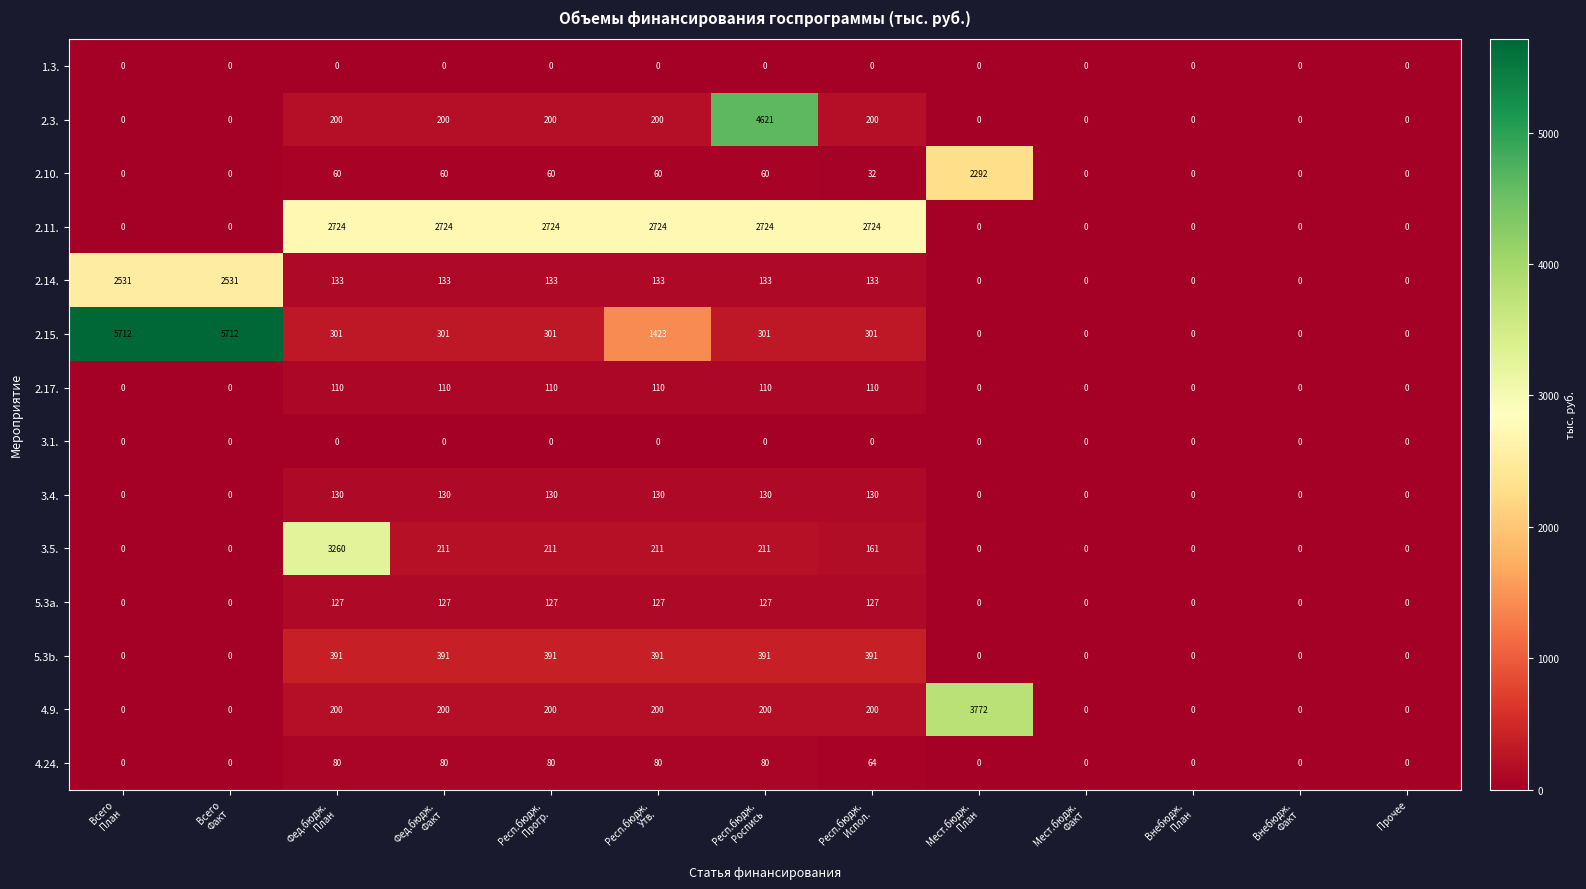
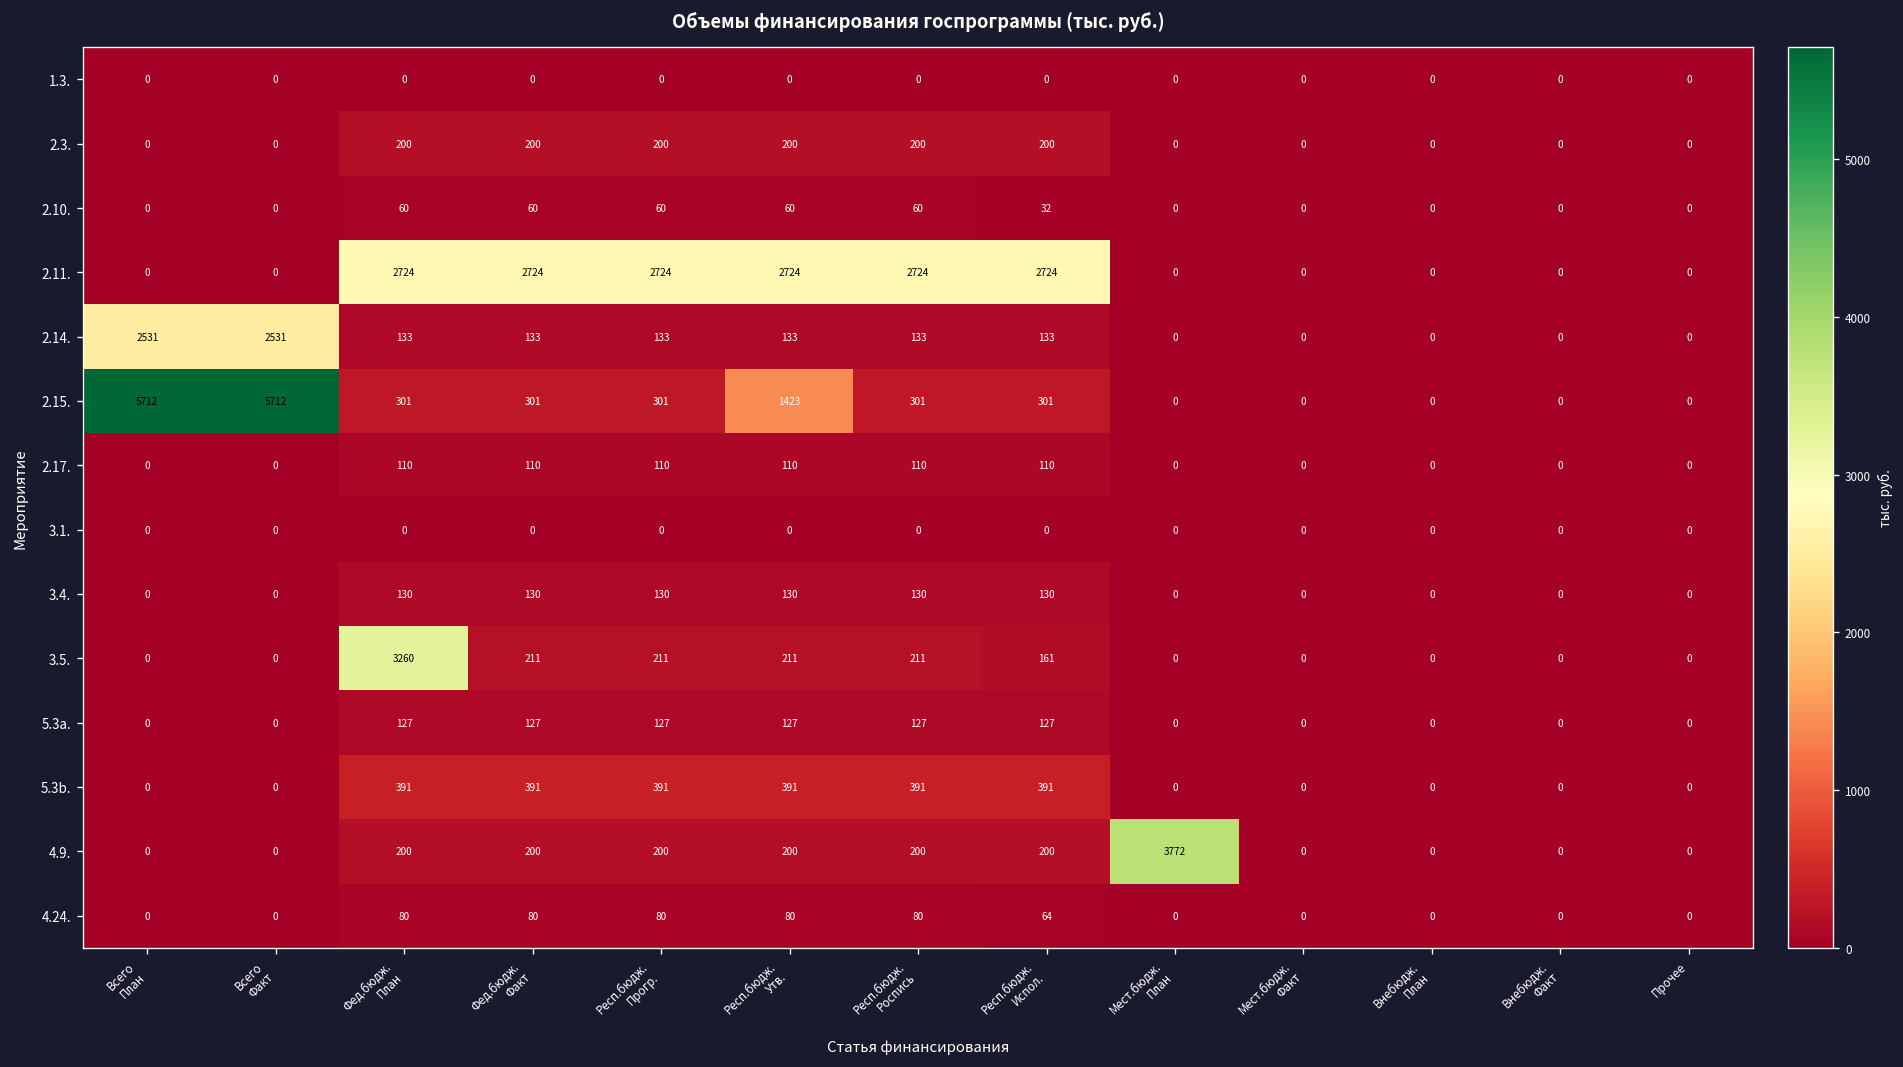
2.3., Респ.бюдж. Роспись: 4621 -> 200
2.10., Мест.бюдж. План: 2292 -> 0
